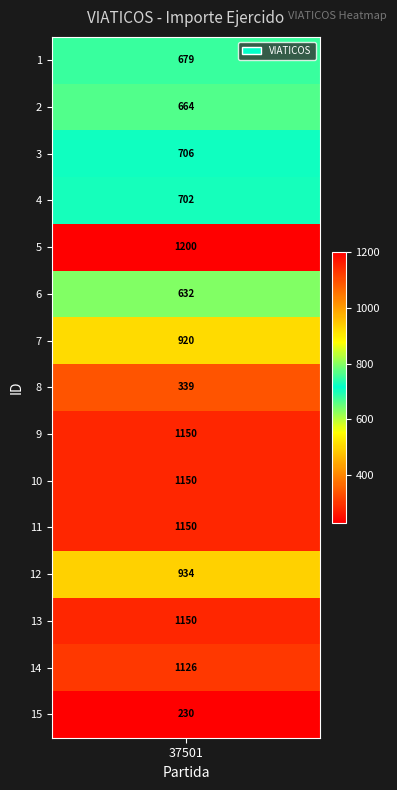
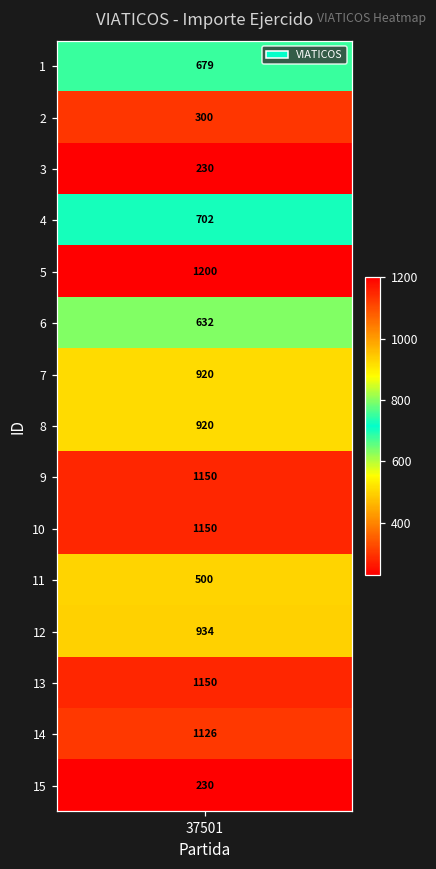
2, 37501: 664 -> 300
3, 37501: 706 -> 230
8, 37501: 339 -> 920
11, 37501: 1150 -> 500
